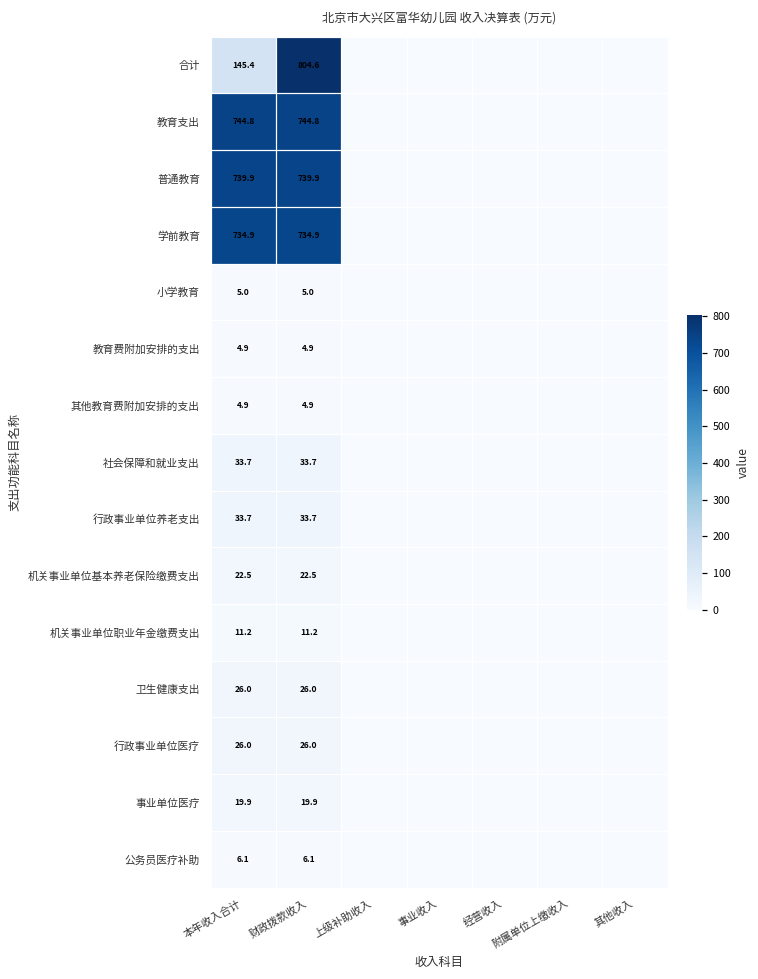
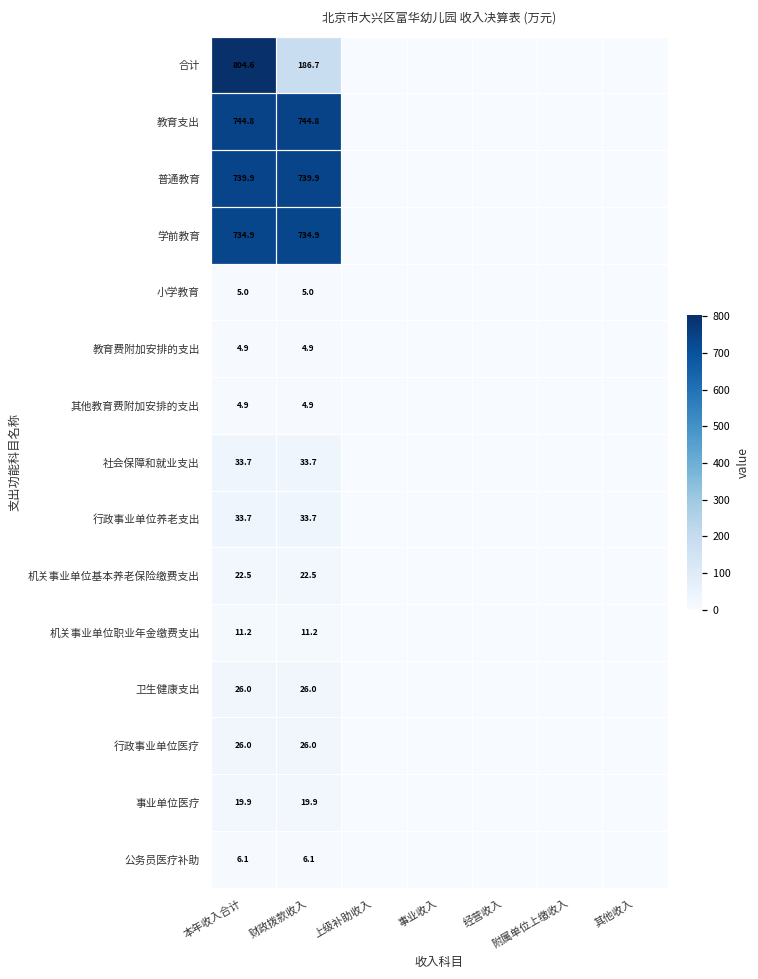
合计, 本年收入合计: 145.4 -> 804.6
合计, 财政拨款收入: 804.6 -> 186.7
